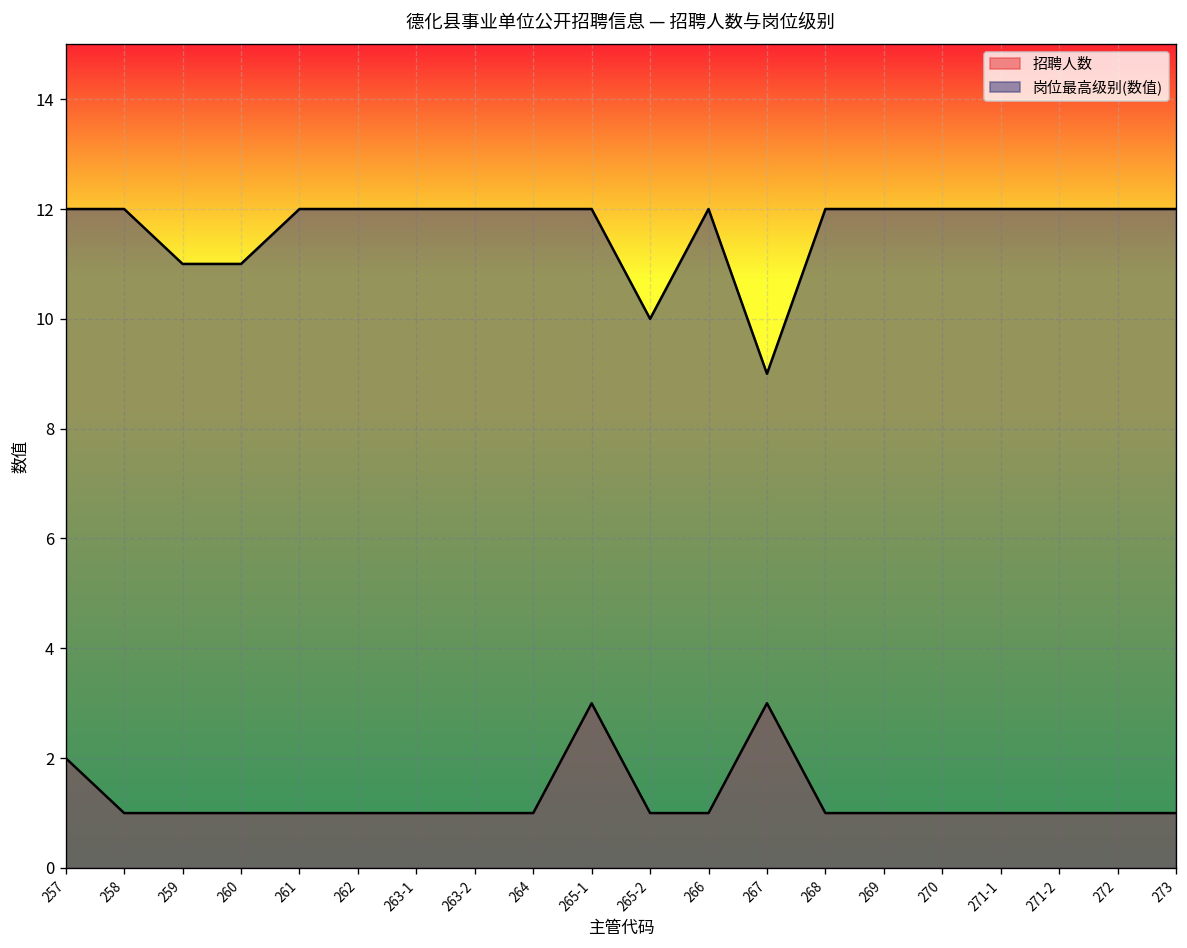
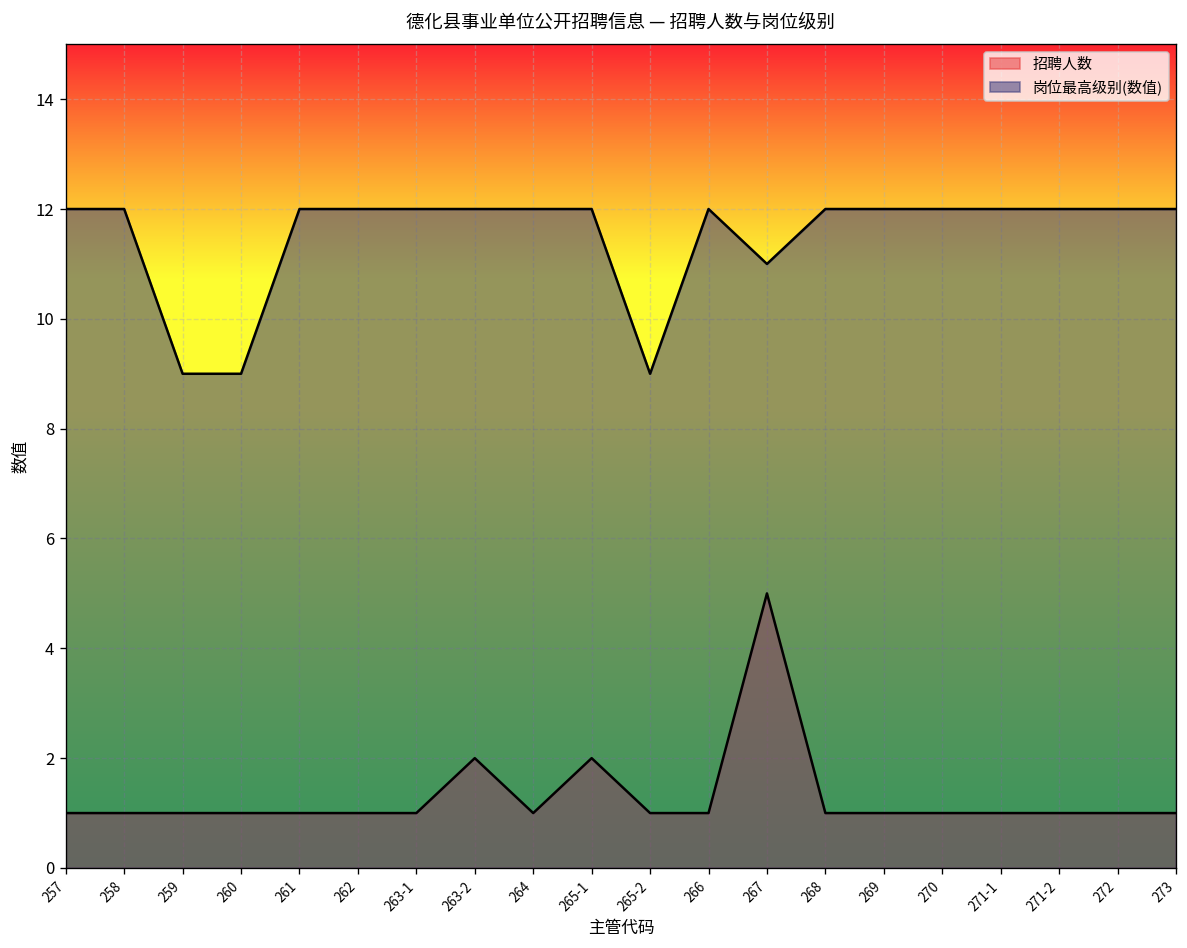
招聘人数, 257: 2 -> 1
岗位最高级别(数值), 259: 11 -> 9
岗位最高级别(数值), 260: 11 -> 9
招聘人数, 263-2: 1 -> 2
招聘人数, 265-1: 3 -> 2
岗位最高级别(数值), 265-2: 10 -> 9
招聘人数, 267: 3 -> 5
岗位最高级别(数值), 267: 9 -> 11
